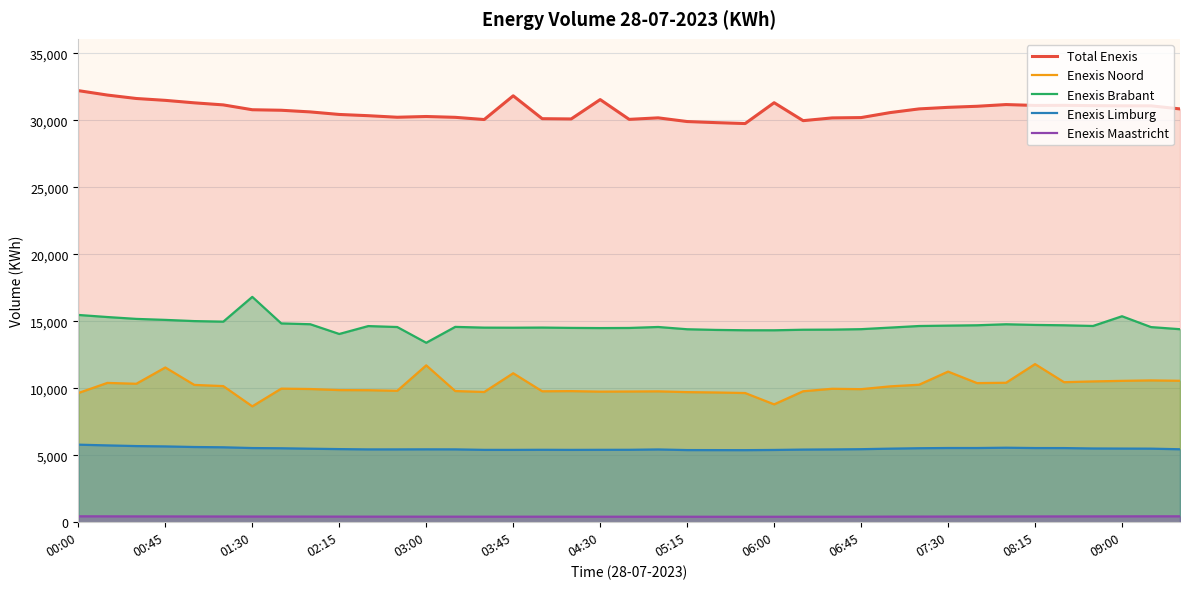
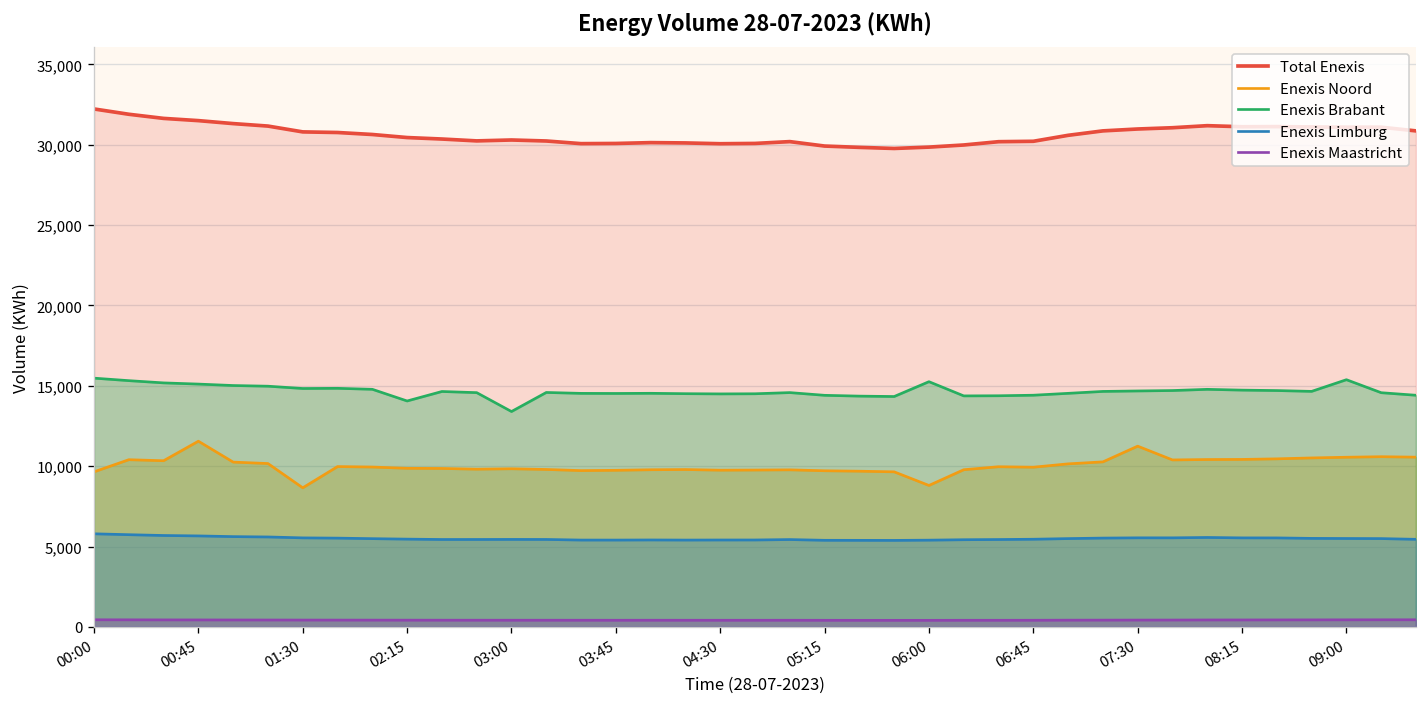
Enexis Brabant, 01:30: 16,800 -> 14,800
Enexis Noord, 03:00: 11,700 -> 9,800
Total Enexis, 03:45: 31,800 -> 30,100
Enexis Noord, 03:45: 11,100 -> 9,700
Total Enexis, 04:30: 31,600 -> 30,100
Total Enexis, 06:00: 31,300 -> 29,900
Enexis Brabant, 06:00: 14,300 -> 15,300
Enexis Noord, 08:15: 11,800 -> 10,400
